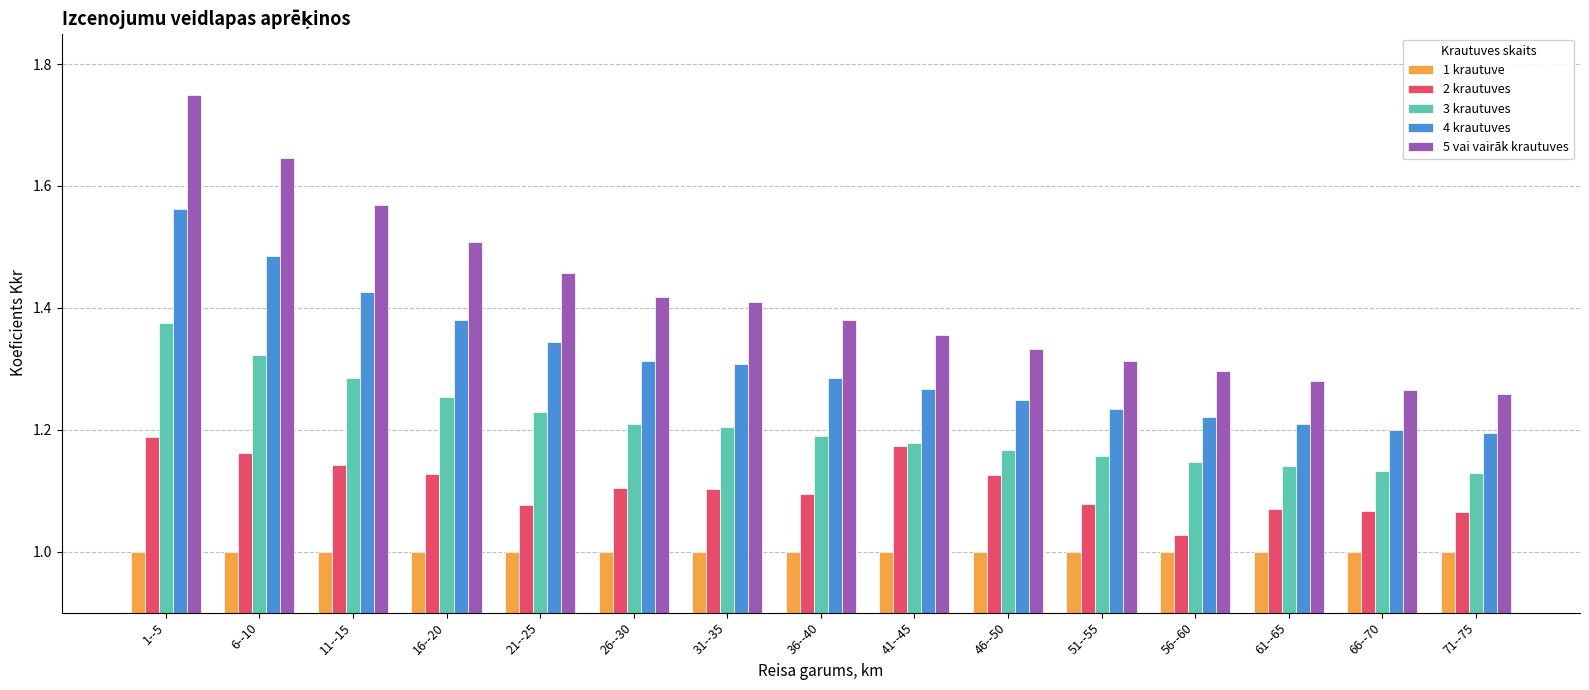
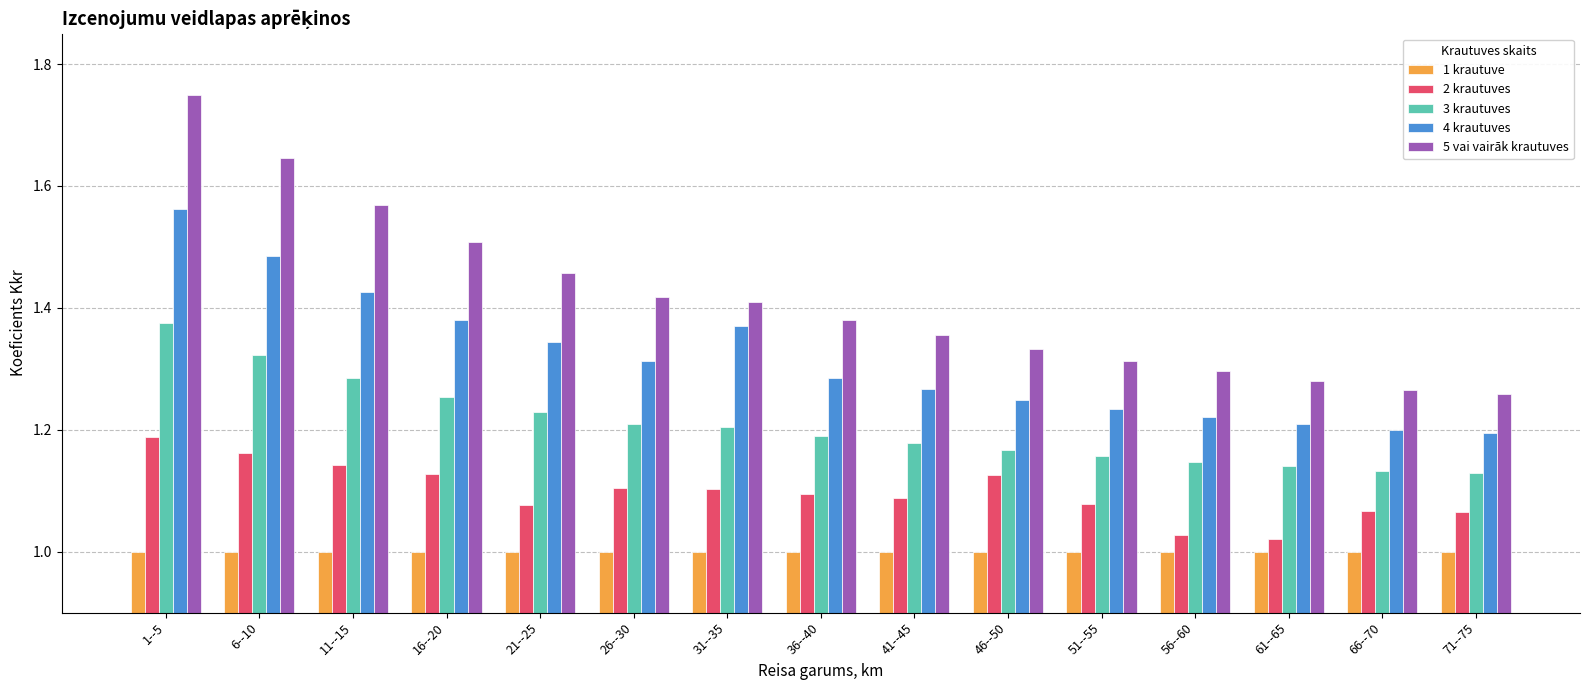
4 krautuves, 31--35: 1.31 -> 1.37
2 krautuves, 41--45: 1.17 -> 1.09
2 krautuves, 61--65: 1.07 -> 1.02
